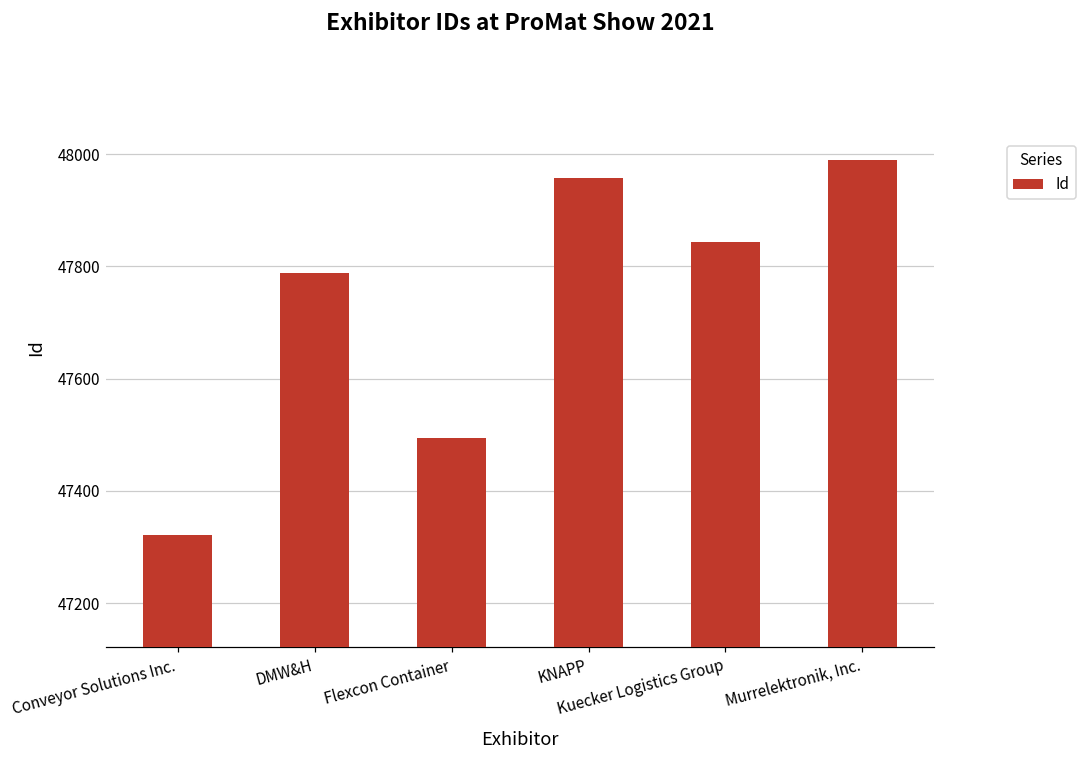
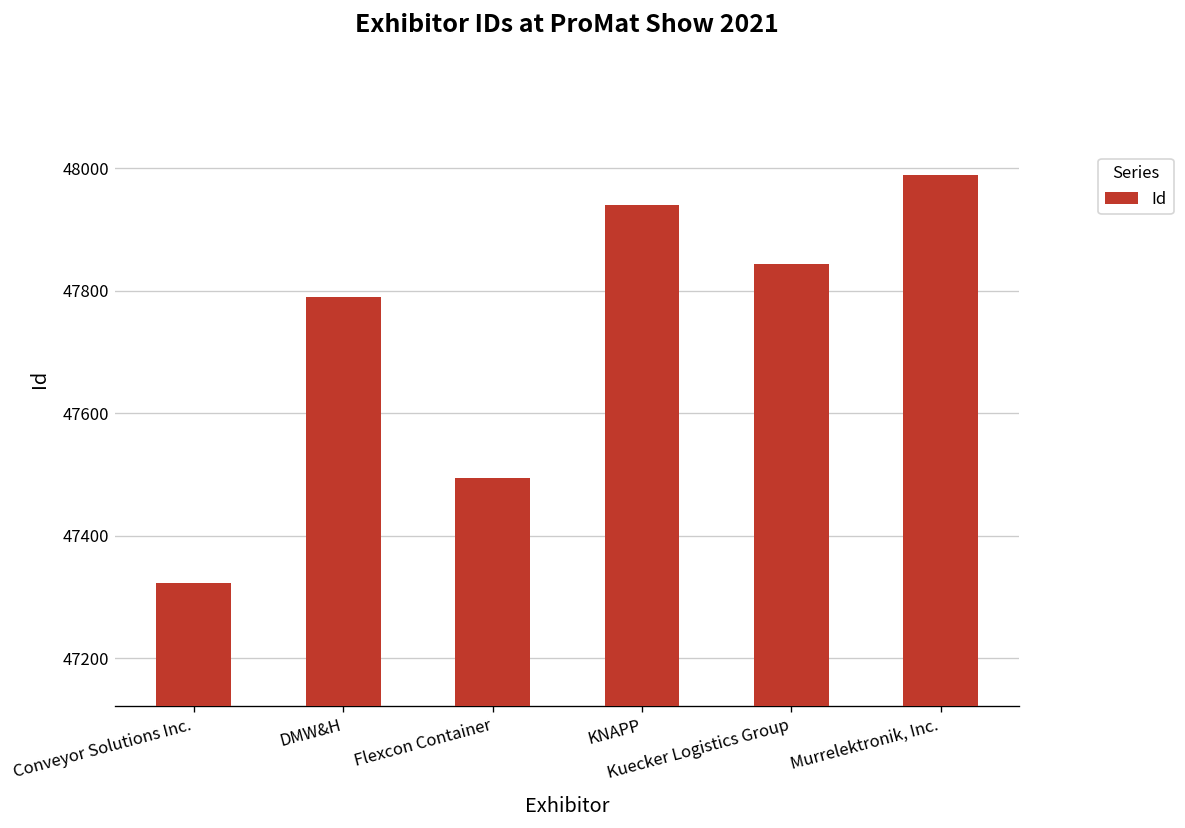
KNAPP: 47960 -> 47940
